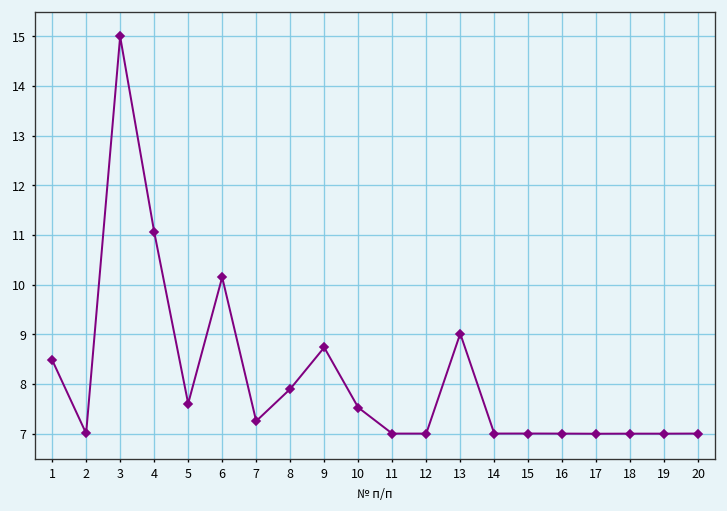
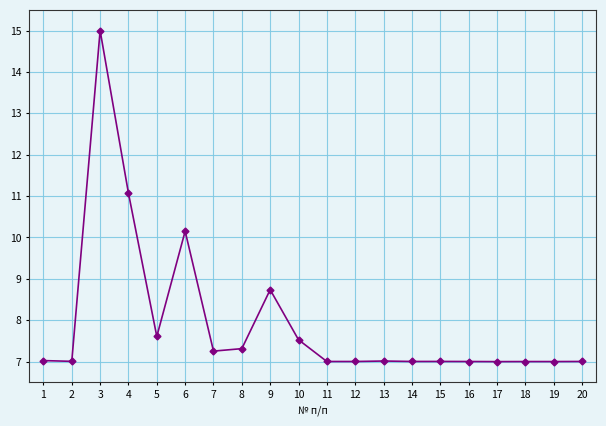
1: 8.5 -> 7.0
8: 7.9 -> 7.3
13: 9.0 -> 7.0
